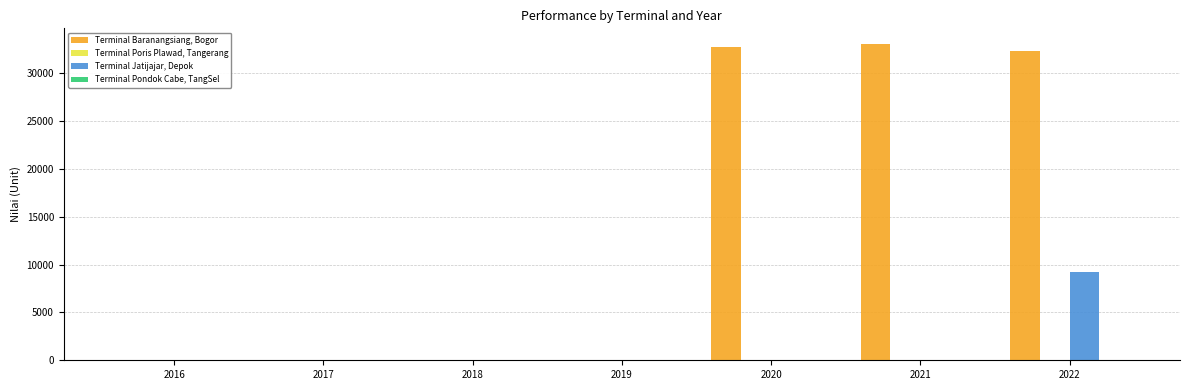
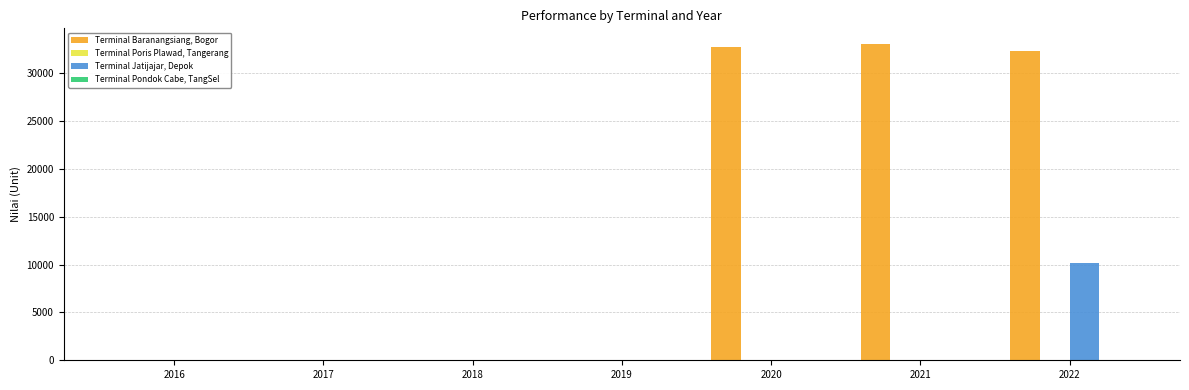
Terminal Jatijajar, Depok, 2022: 9000 -> 10000
